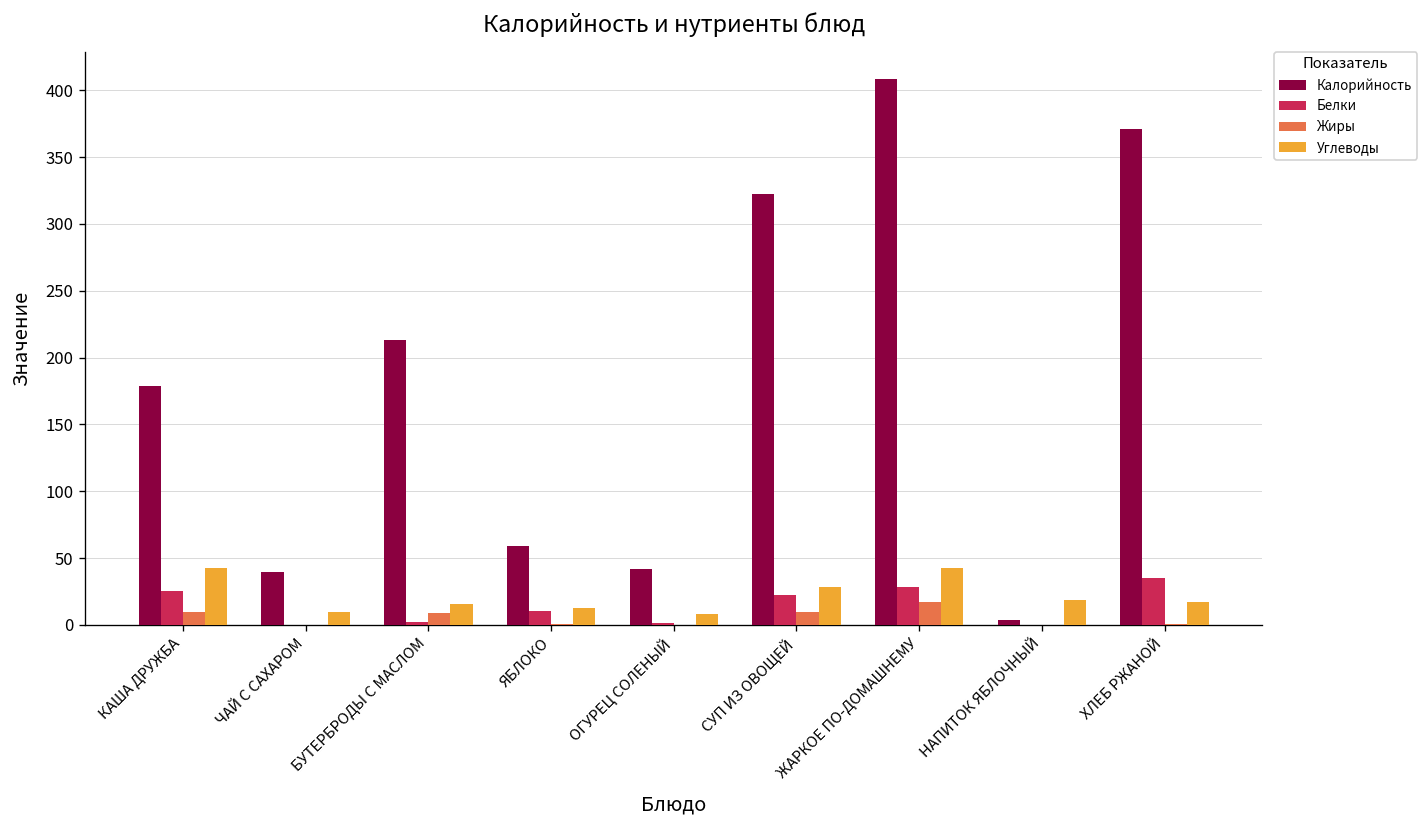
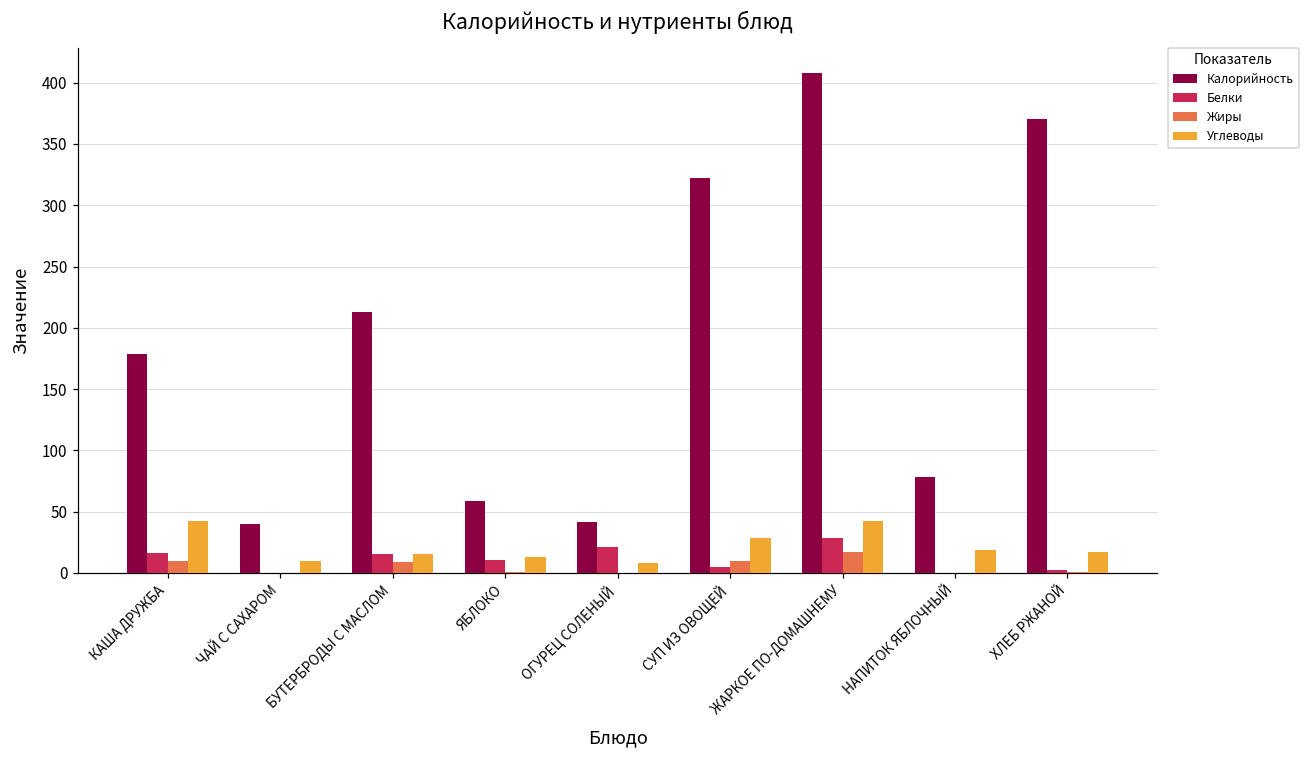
Белки, КАША ДРУЖБА: 25 -> 16
Белки, БУТЕРБРОДЫ С МАСЛОМ: 2 -> 16
Белки, ОГУРЕЦ СОЛЕНЫЙ: 1 -> 21
Белки, СУП ИЗ ОВОЩЕЙ: 22 -> 5
Калорийность, НАПИТОК ЯБЛОЧНЫЙ: 4 -> 79
Белки, ХЛЕБ РЖАНОЙ: 35 -> 3
